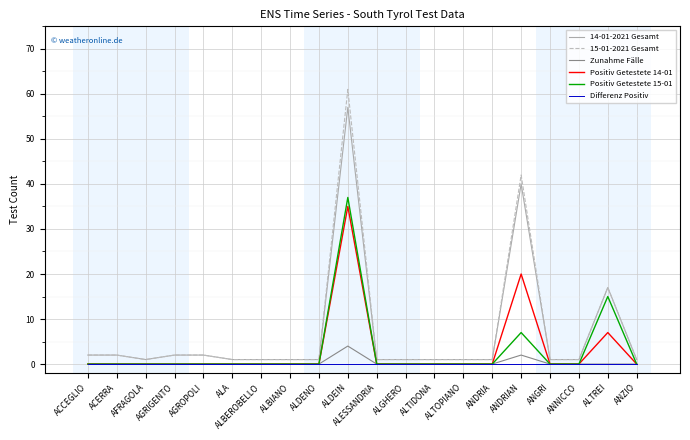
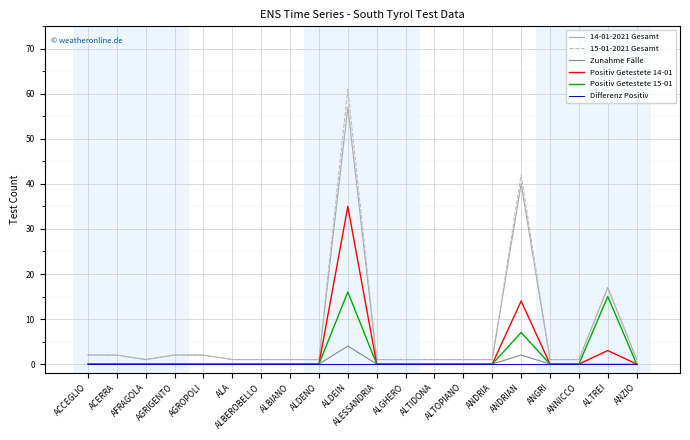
Positiv Getestete 15-01, ALDEIN: 37 -> 16
Positiv Getestete 14-01, ANDRIAN: 20 -> 14
Positiv Getestete 14-01, ALTREI: 7 -> 3
